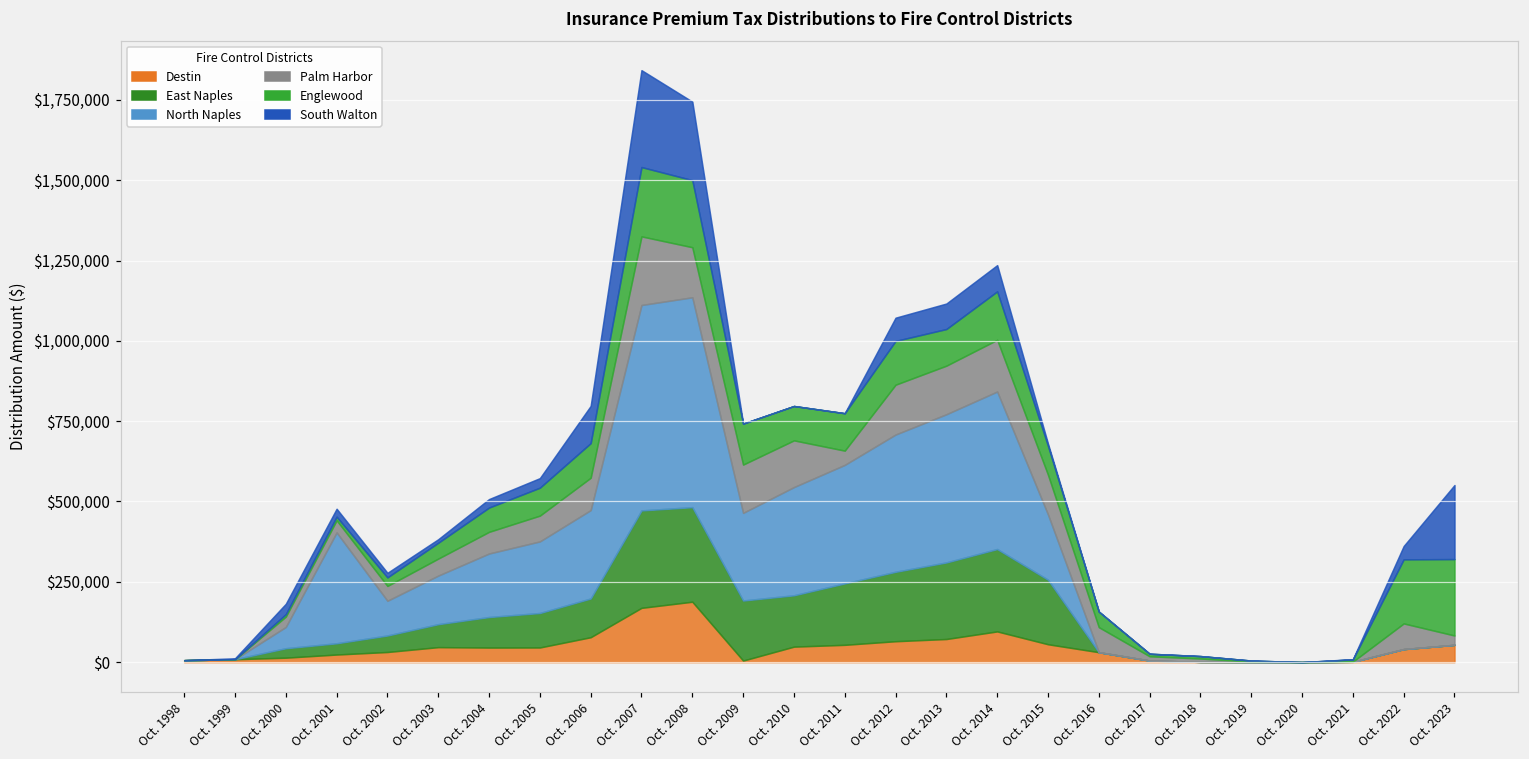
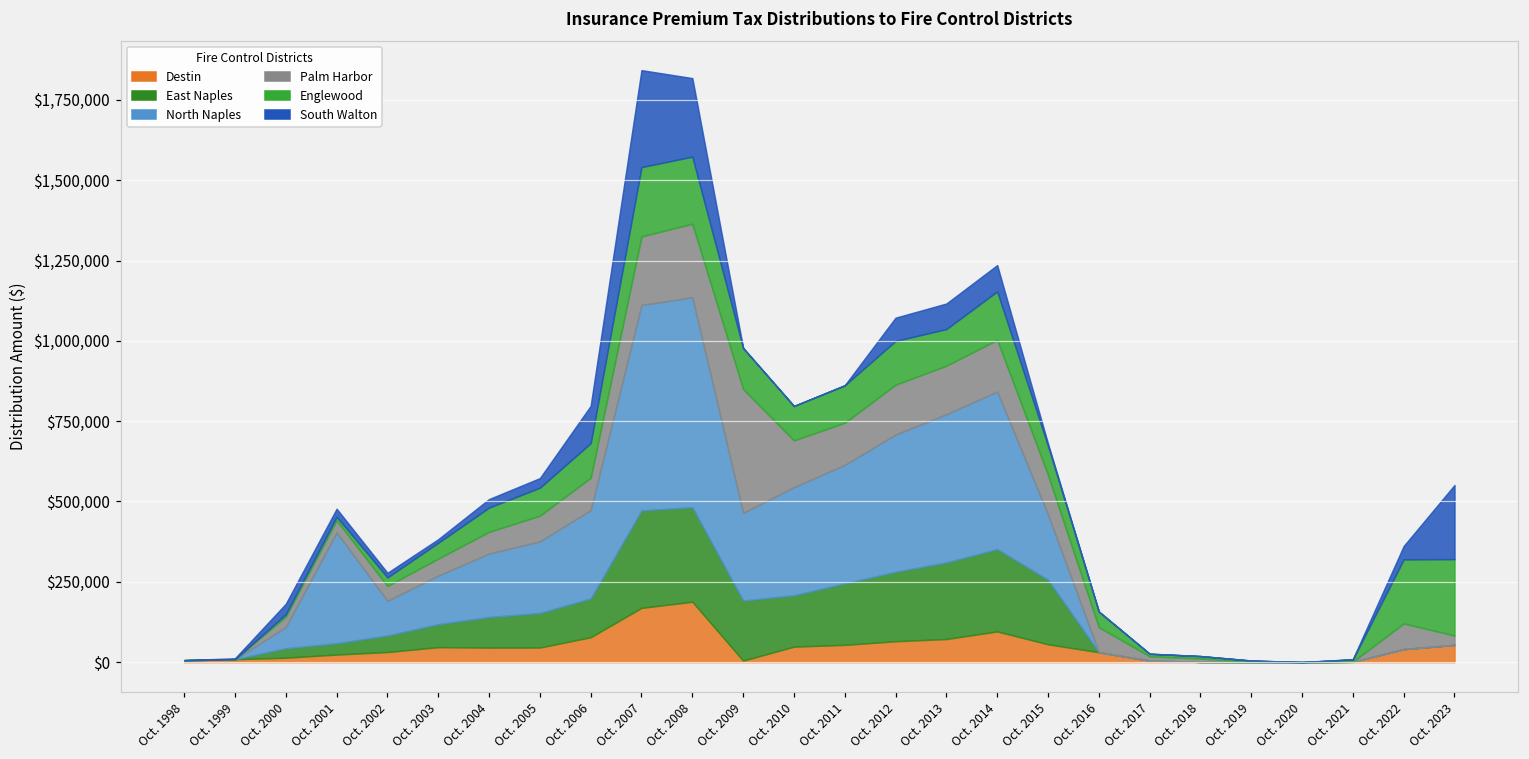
Palm Harbor, Oct. 2008: $160,000 -> $230,000
Palm Harbor, Oct. 2009: $150,000 -> $390,000
Palm Harbor, Oct. 2011: $40,000 -> $130,000
